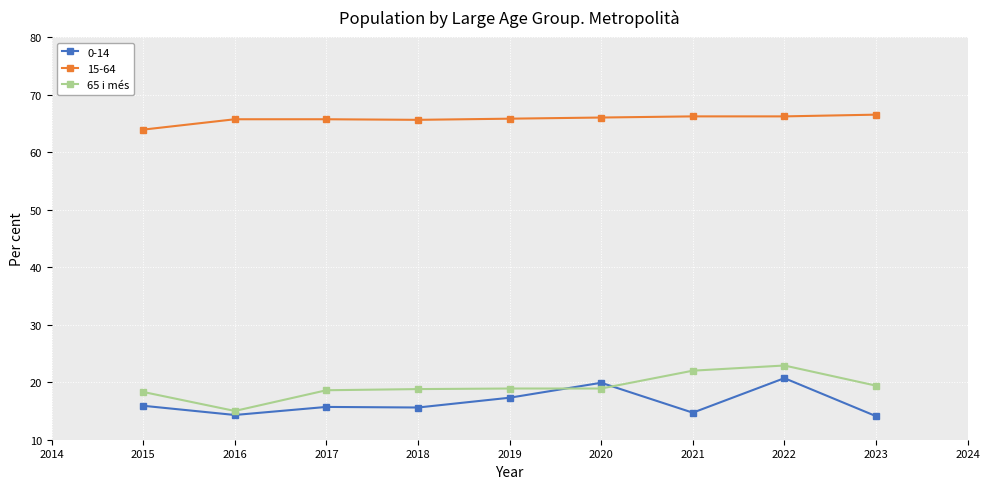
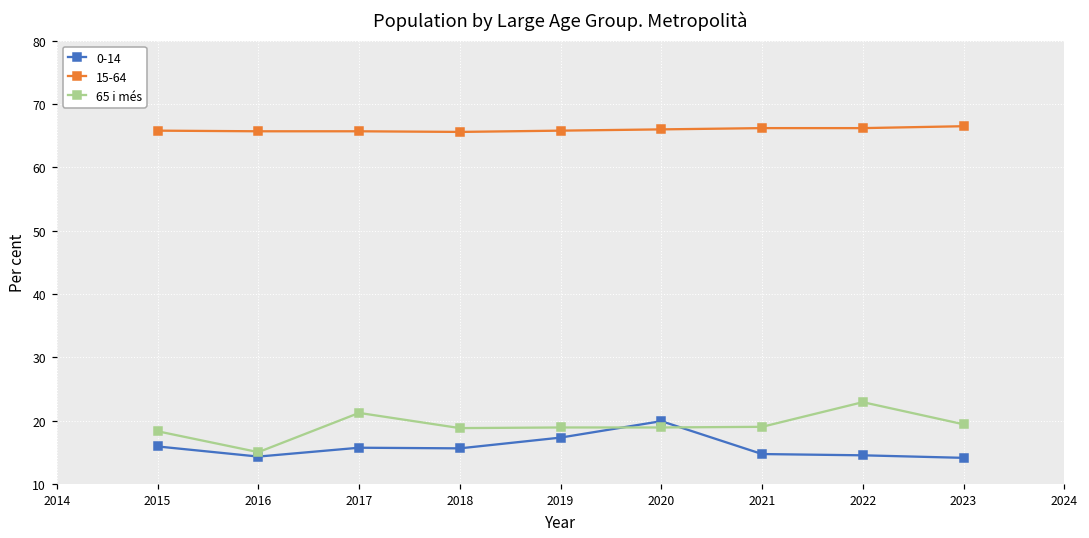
15-64, 2015: 64 -> 66
65 i més, 2017: 19 -> 21
65 i més, 2021: 22 -> 19
0-14, 2022: 21 -> 15
